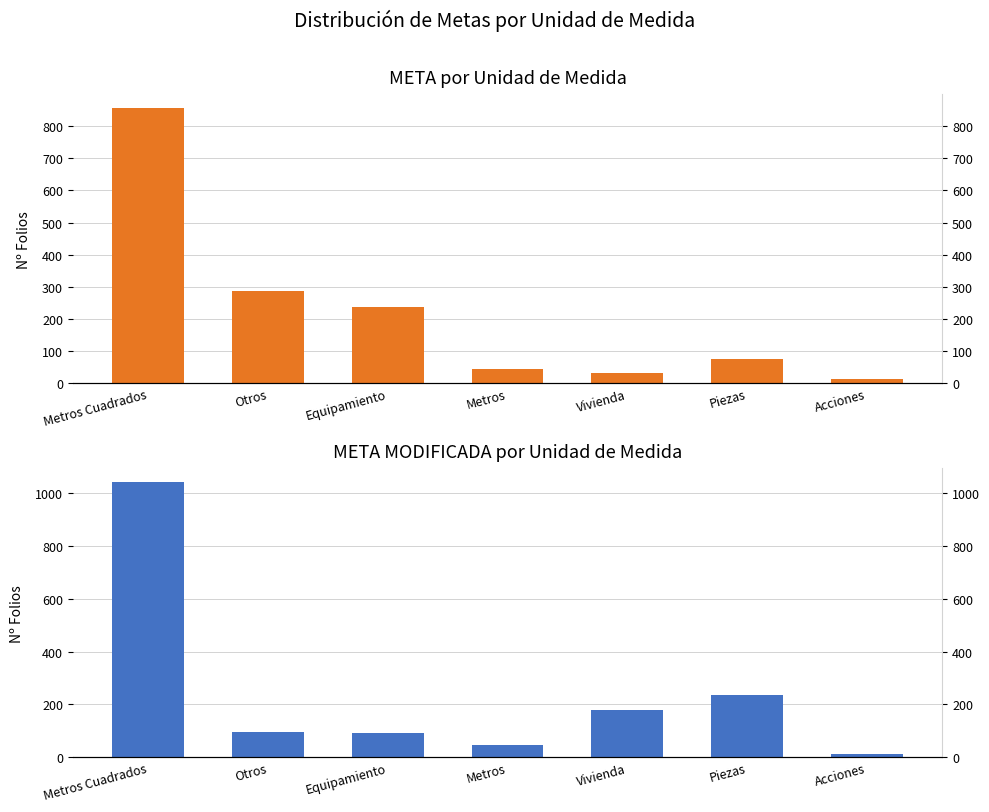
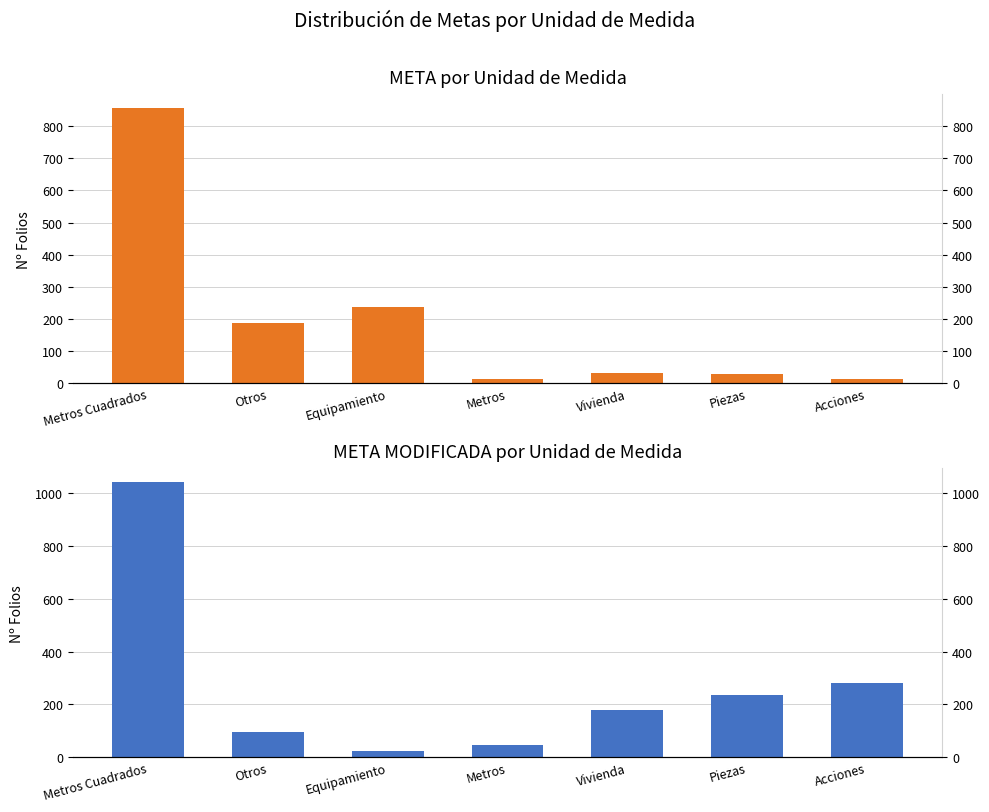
META por Unidad de Medida, Otros: 290 -> 190
META por Unidad de Medida, Metros: 50 -> 10
META por Unidad de Medida, Piezas: 80 -> 30
META MODIFICADA por Unidad de Medida, Equipamiento: 90 -> 20
META MODIFICADA por Unidad de Medida, Acciones: 10 -> 280
